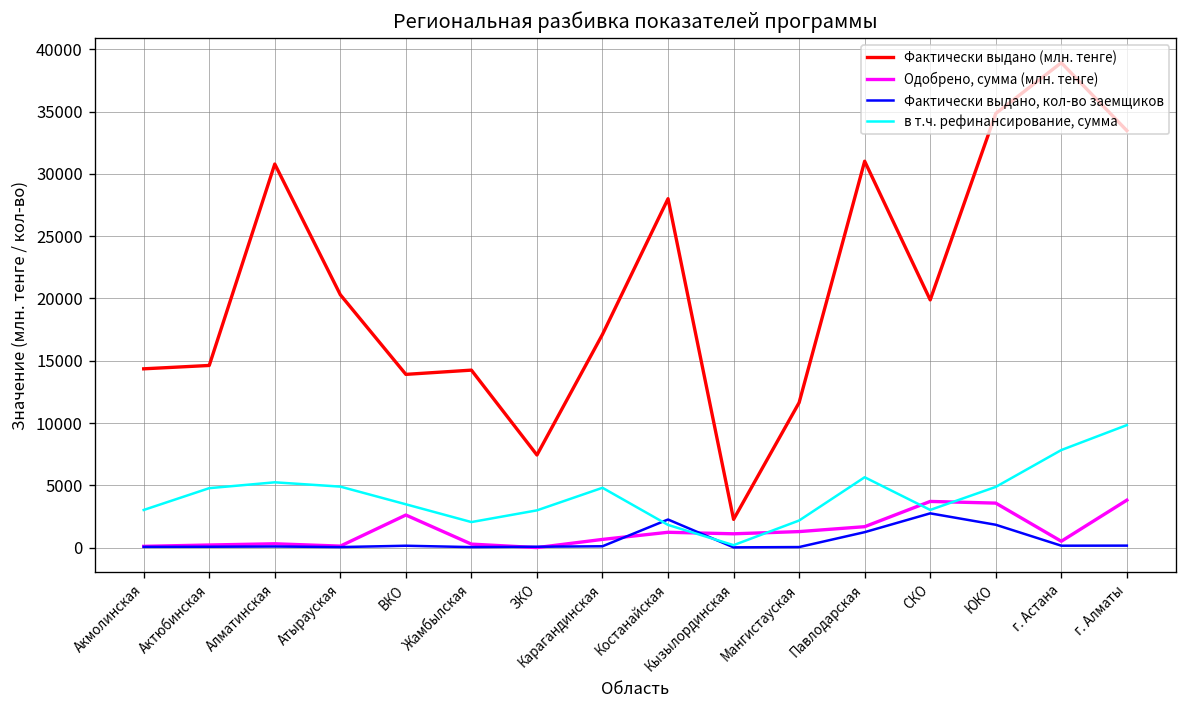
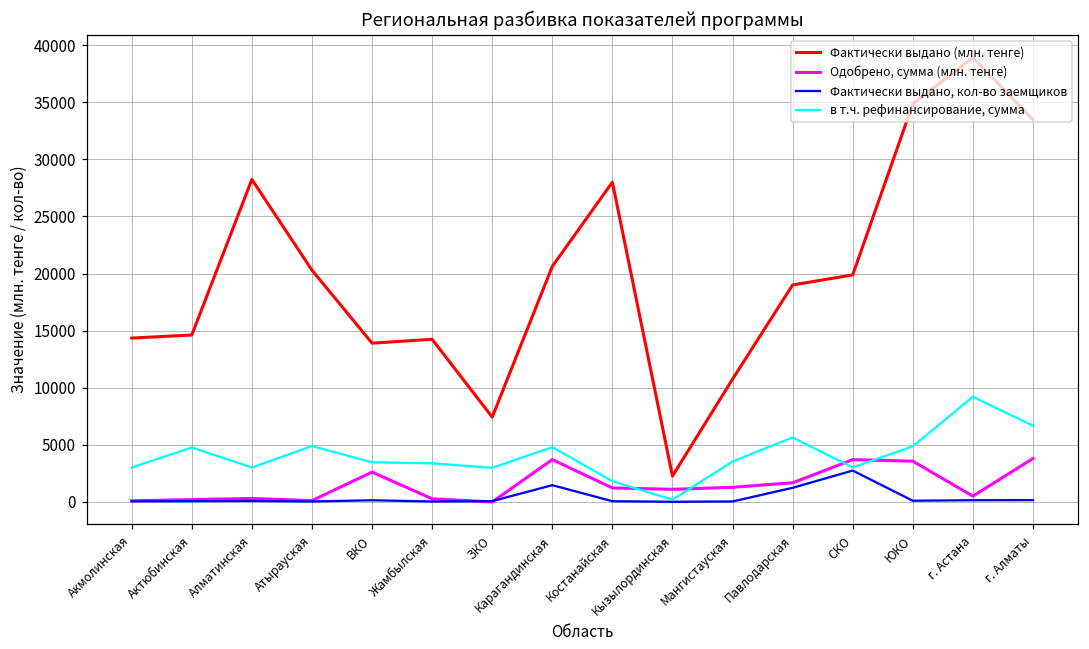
Фактически выдано (млн. тенге), Алматинская: 30800 -> 28200
в т.ч. рефинансирование, сумма, Алматинская: 5200 -> 3000
в т.ч. рефинансирование, сумма, Жамбылская: 2000 -> 3400
Фактически выдано (млн. тенге), Карагандинская: 17100 -> 20600
Одобрено, сумма (млн. тенге), Карагандинская: 700 -> 3700
Фактически выдано, кол-во заемщиков, Карагандинская: 100 -> 1500
Фактически выдано, кол-во заемщиков, Костанайская: 2300 -> 100
Фактически выдано (млн. тенге), Мангистауская: 11600 -> 10800
в т.ч. рефинансирование, сумма, Мангистауская: 2200 -> 3500
Фактически выдано (млн. тенге), Павлодарская: 31000 -> 19000
Фактически выдано, кол-во заемщиков, ЮКО: 1800 -> 100
в т.ч. рефинансирование, сумма, г. Астана: 7800 -> 9200
в т.ч. рефинансирование, сумма, г. Алматы: 9800 -> 6700
